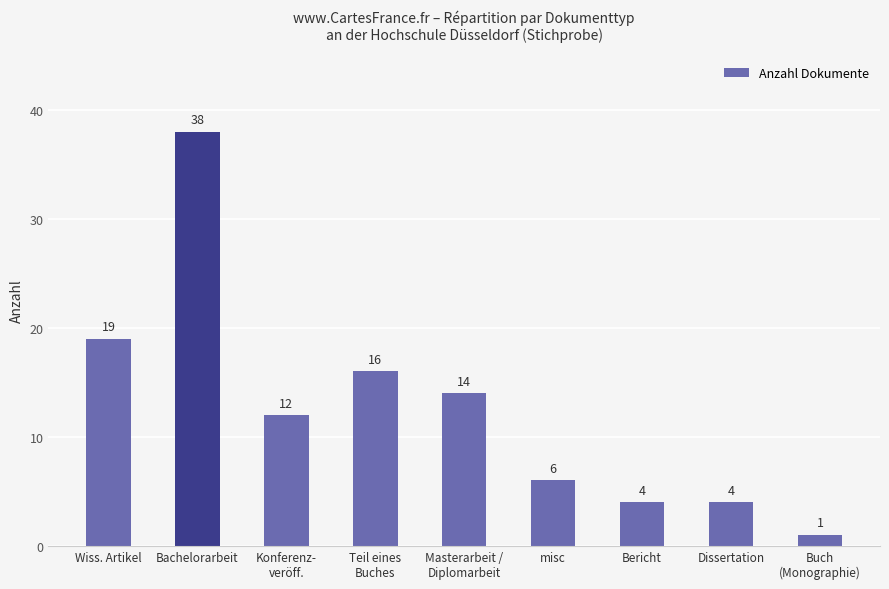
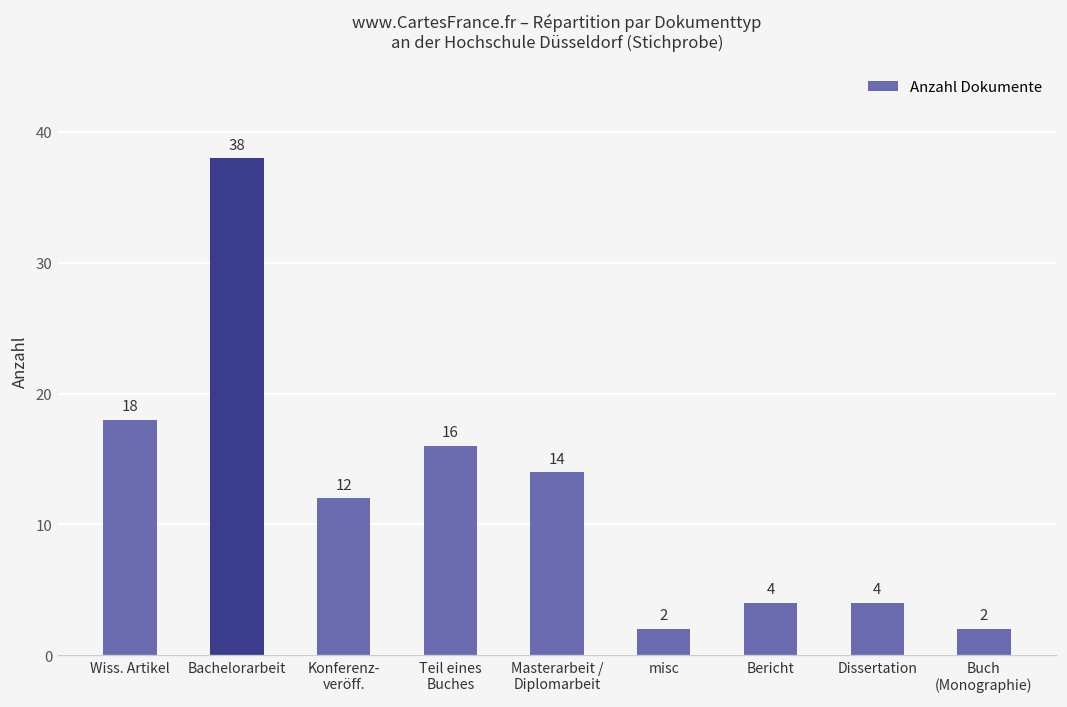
Wiss. Artikel: 19 -> 18
misc: 6 -> 2
Buch (Monographie): 1 -> 2
